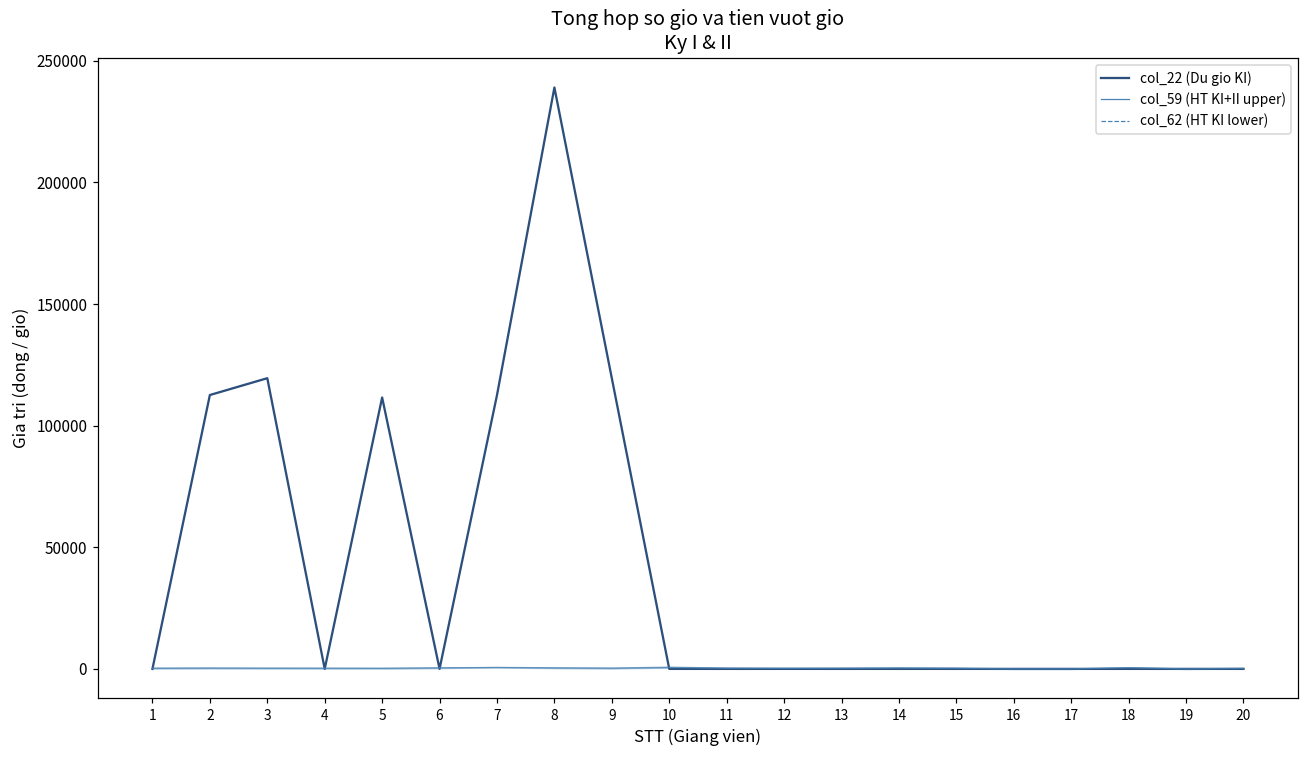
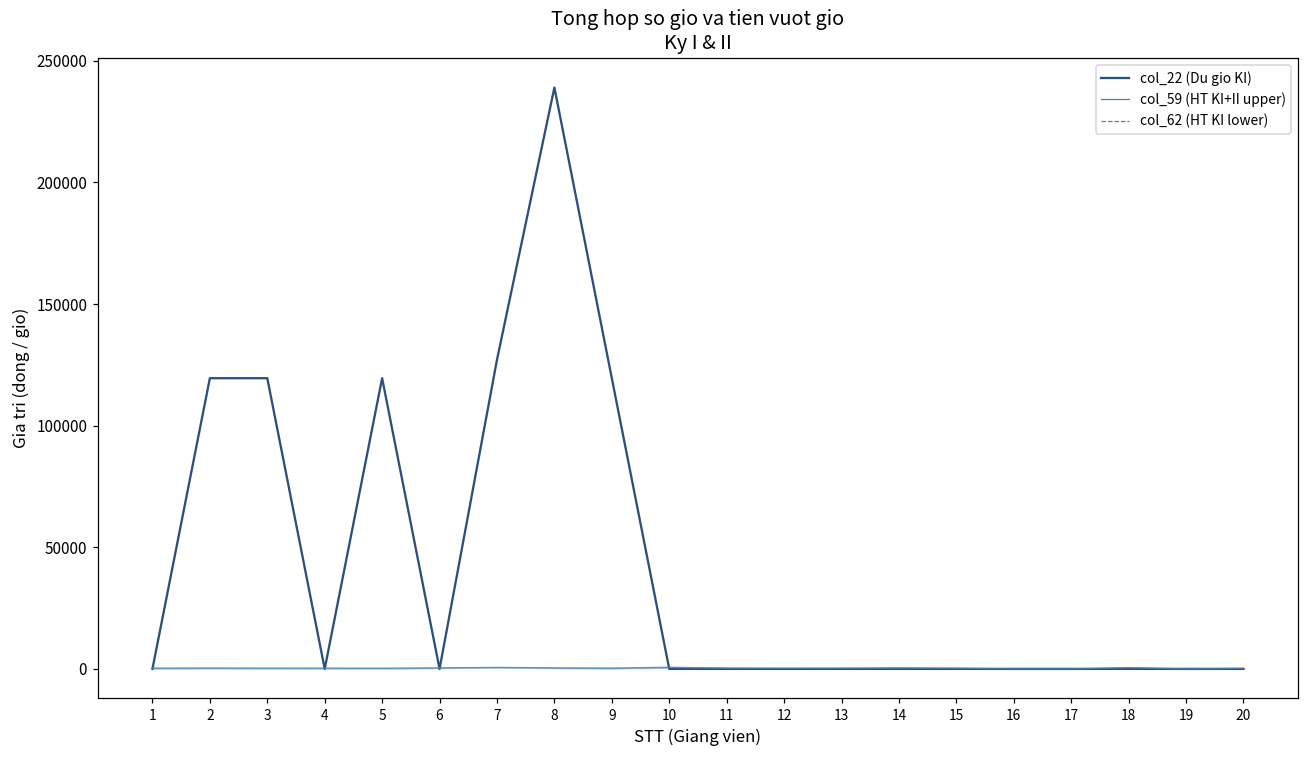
col_22 (Du gio KI), 2: 113000 -> 120000
col_22 (Du gio KI), 5: 112000 -> 120000
col_22 (Du gio KI), 7: 113000 -> 127000
